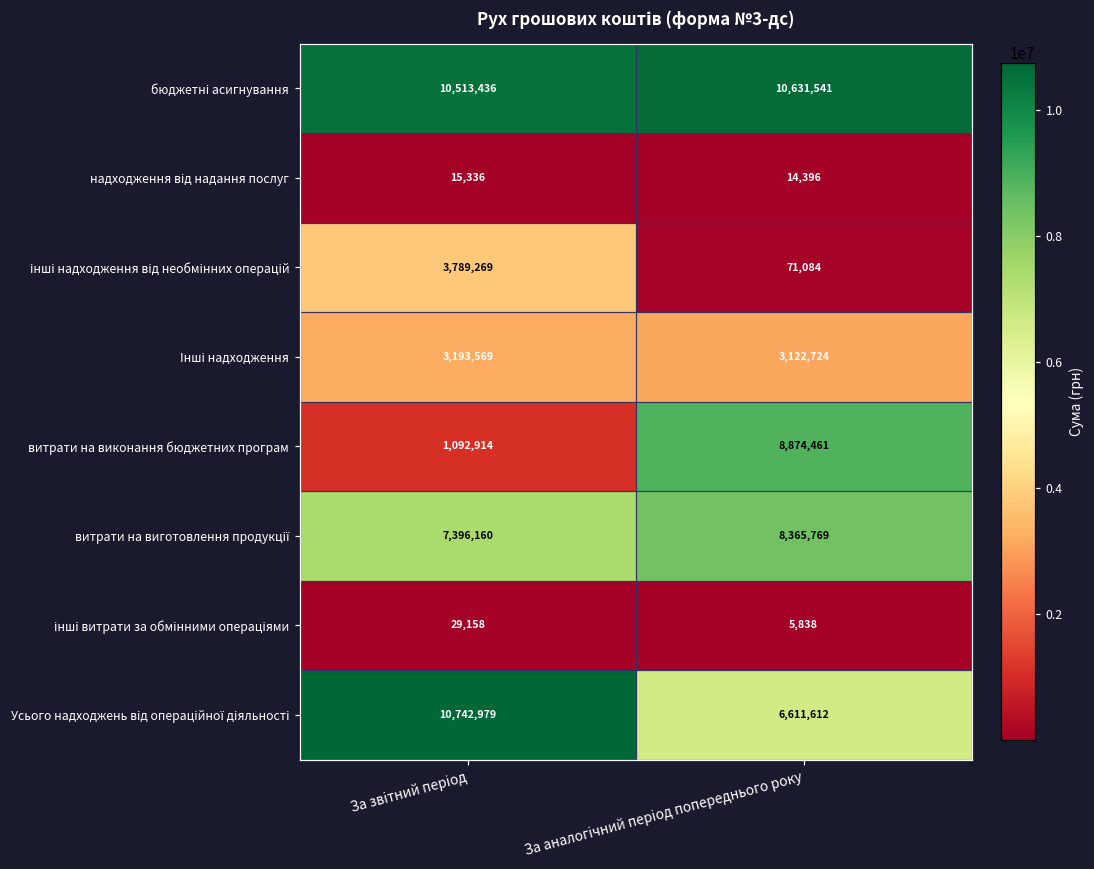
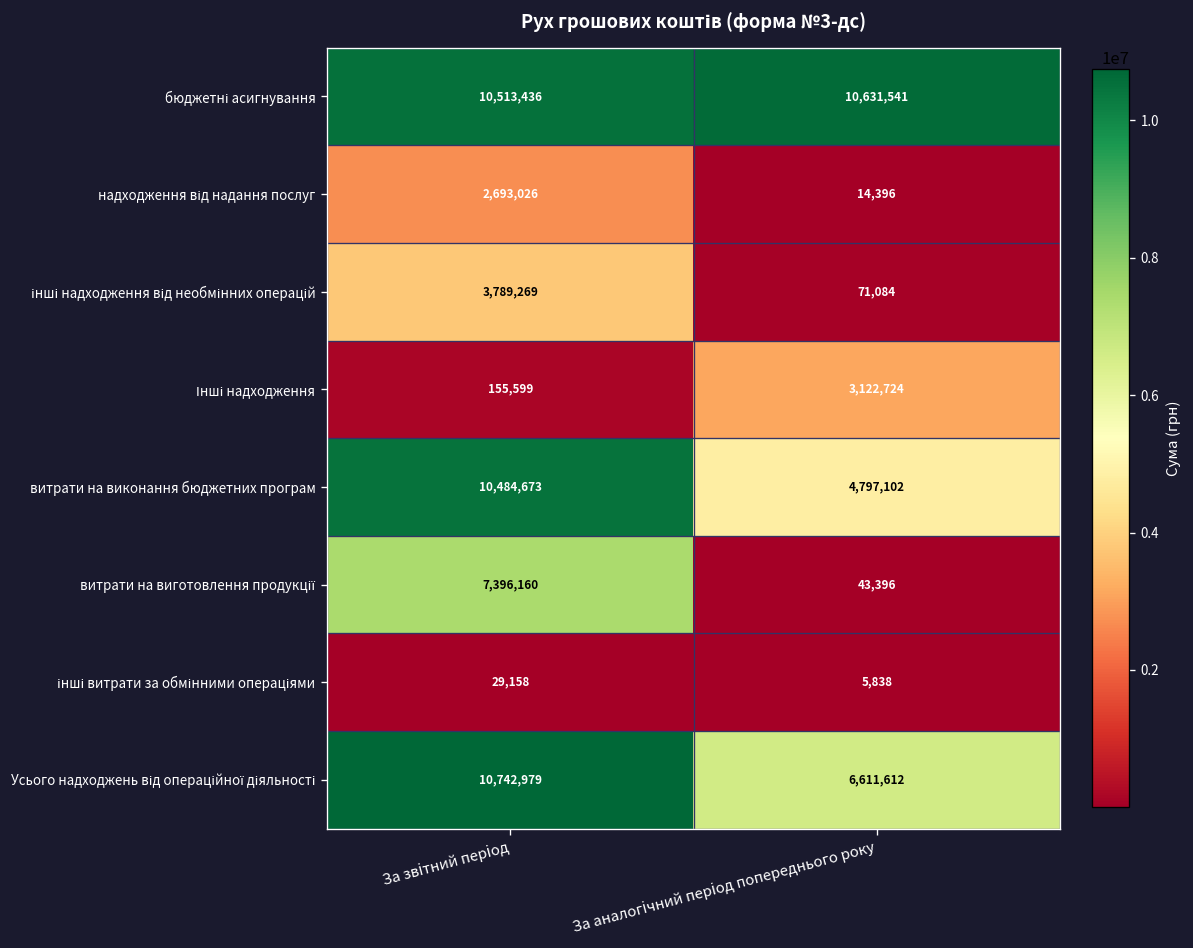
надходження від надання послуг, За звітний період: 15,336 -> 2,693,026
Інші надходження, За звітний період: 3,193,569 -> 155,599
витрати на виконання бюджетних програм, За звітний період: 1,092,914 -> 10,484,673
витрати на виконання бюджетних програм, За аналогічний період попереднього року: 8,874,461 -> 4,797,102
витрати на виготовлення продукції, За аналогічний період попереднього року: 8,365,769 -> 43,396
